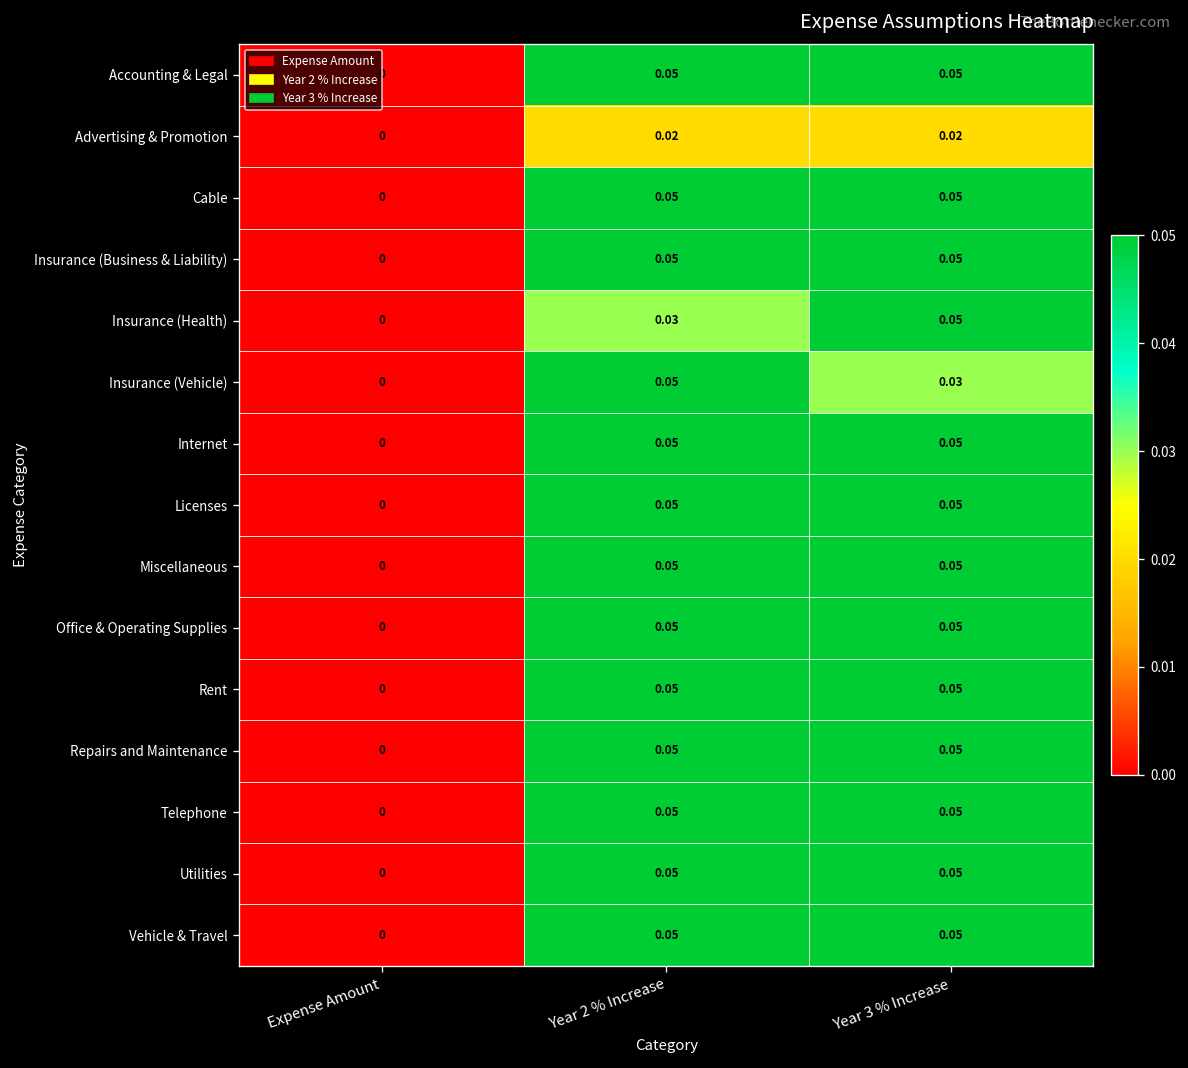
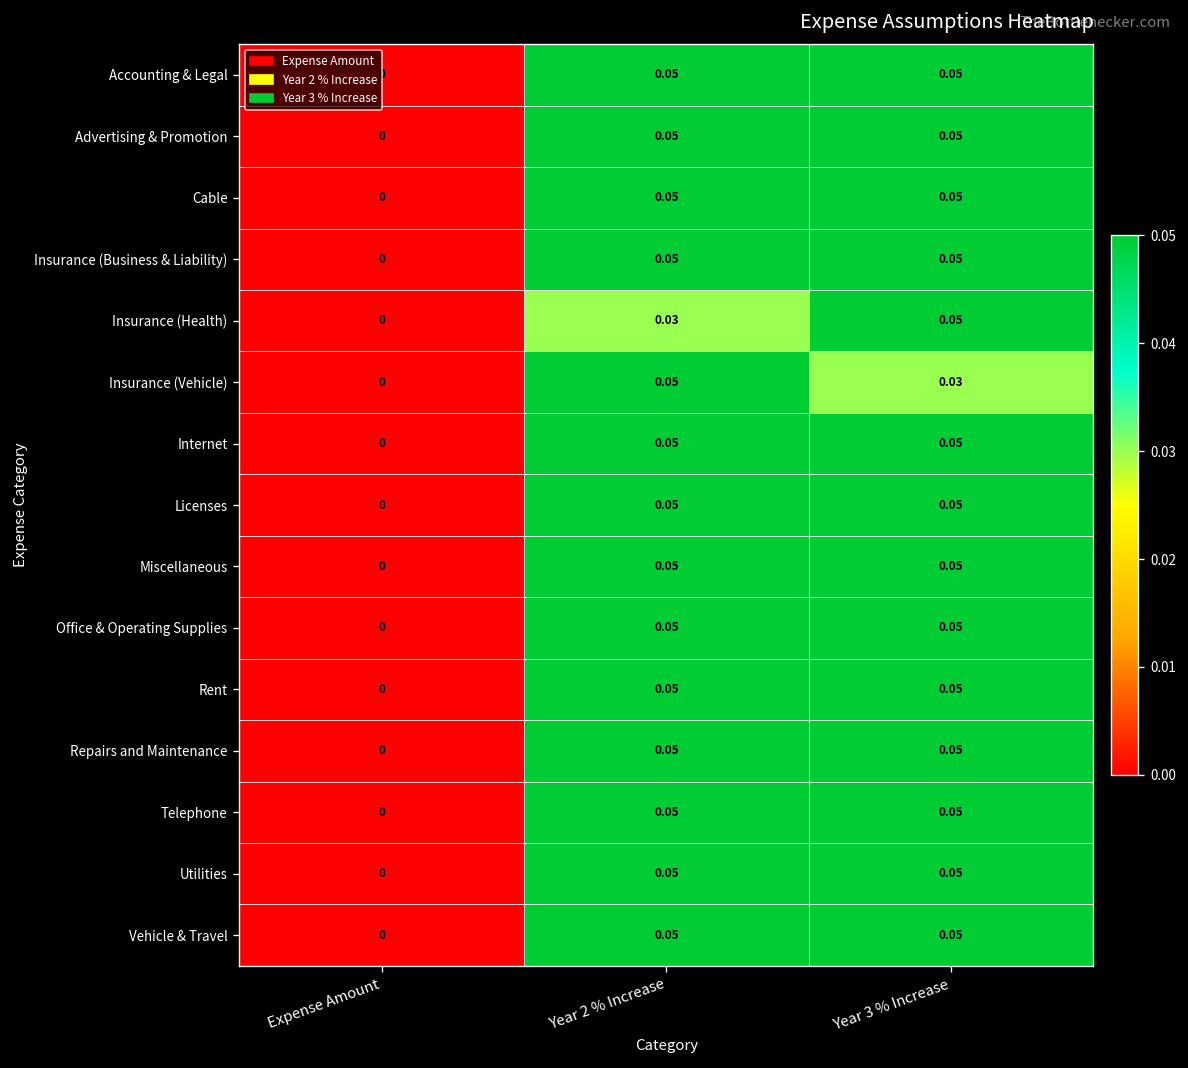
Advertising & Promotion, Year 2 % Increase: 0.02 -> 0.05
Advertising & Promotion, Year 3 % Increase: 0.02 -> 0.05
